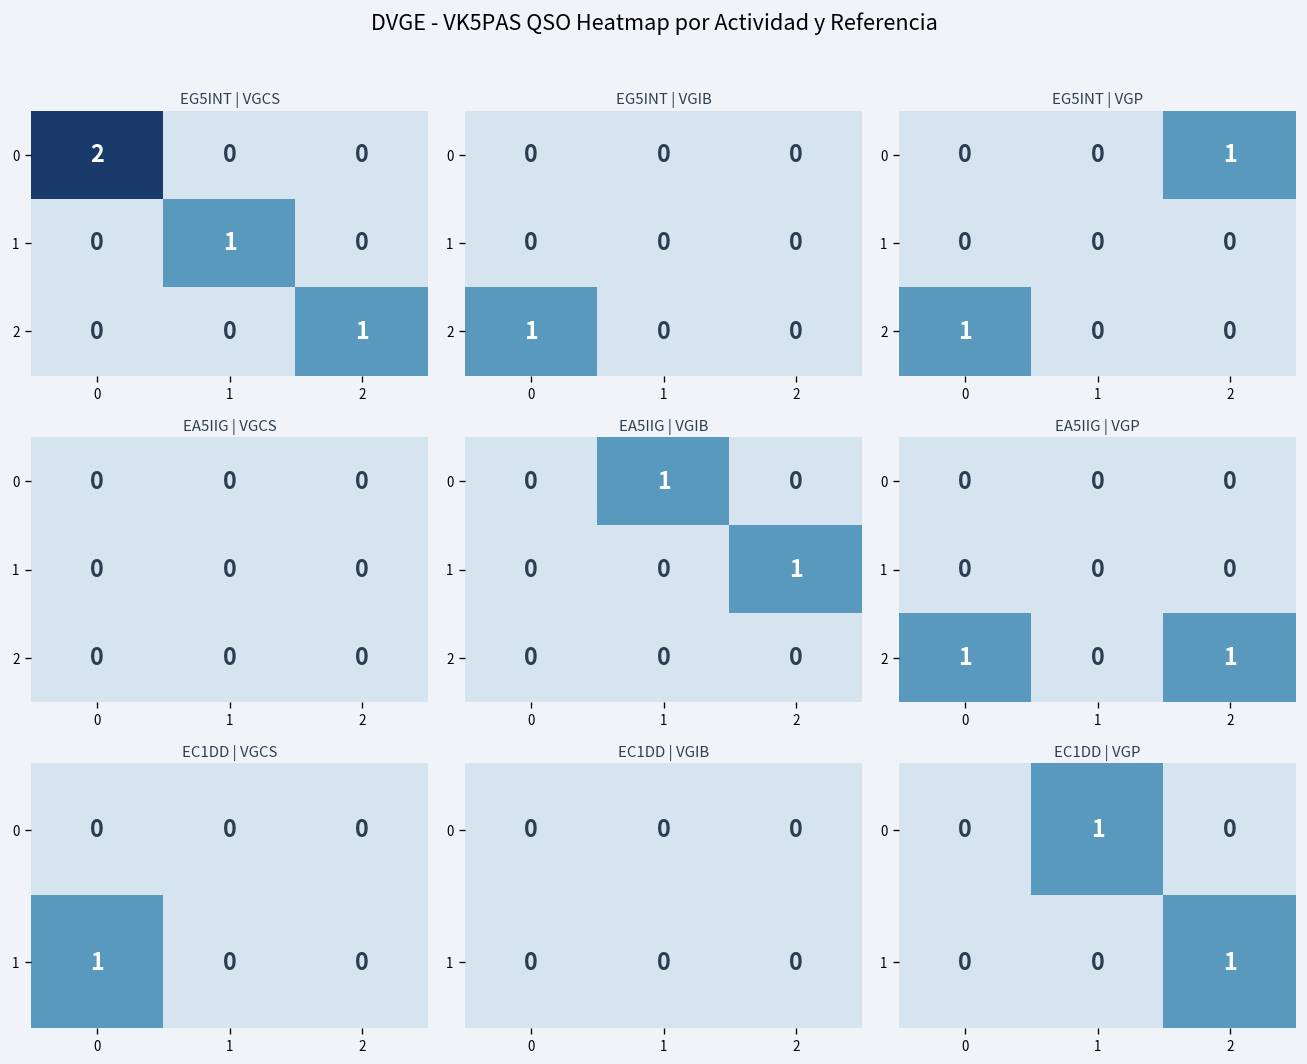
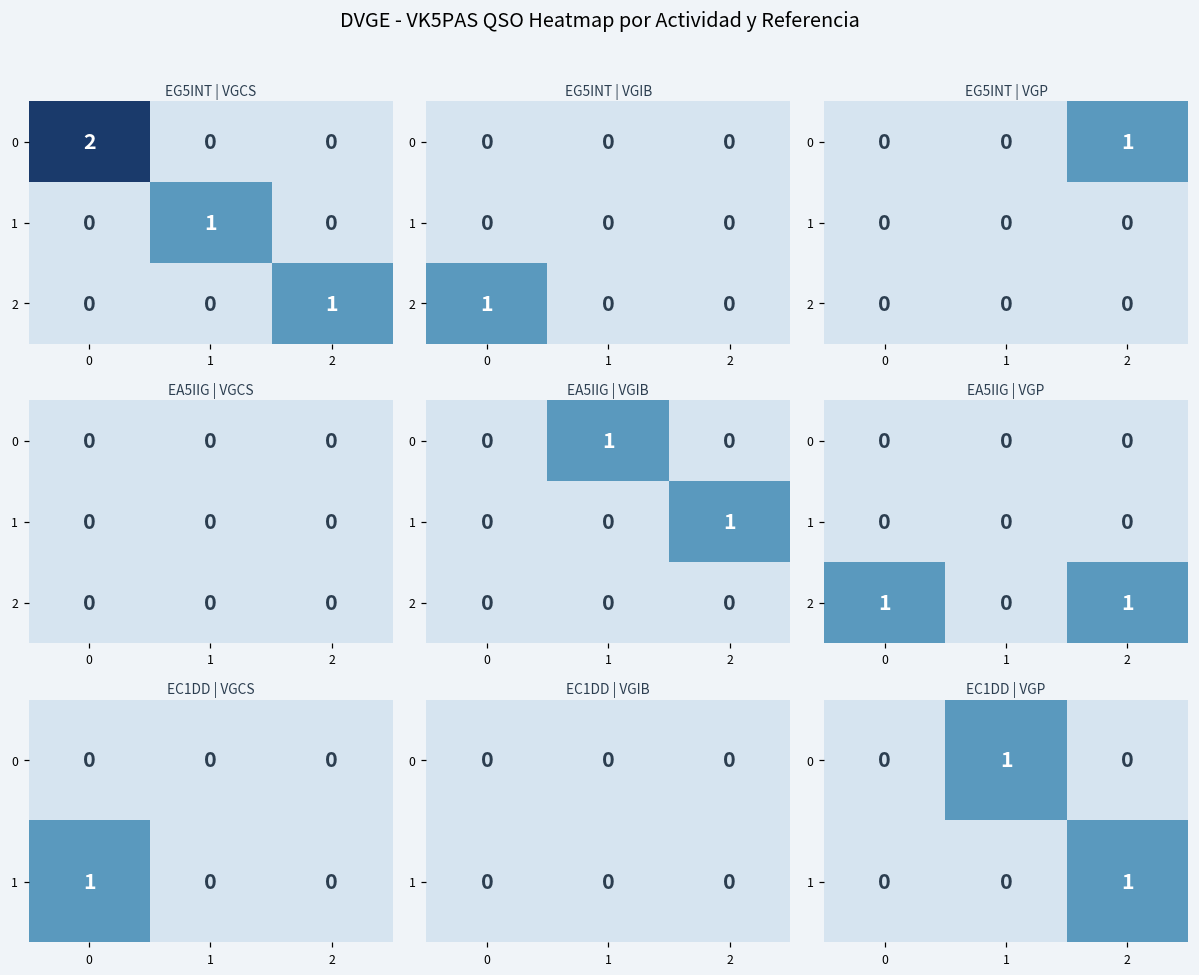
EG5INT | VGP, 2, 0: 1 -> 0
